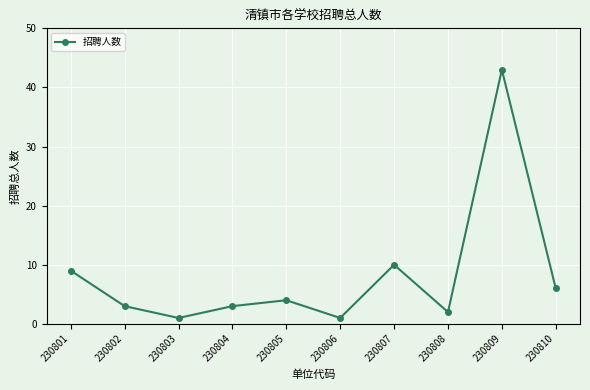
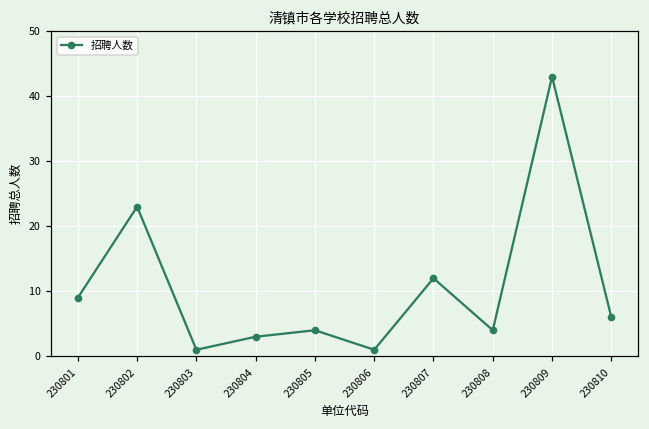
230802: 3 -> 23
230807: 10 -> 12
230808: 2 -> 4
